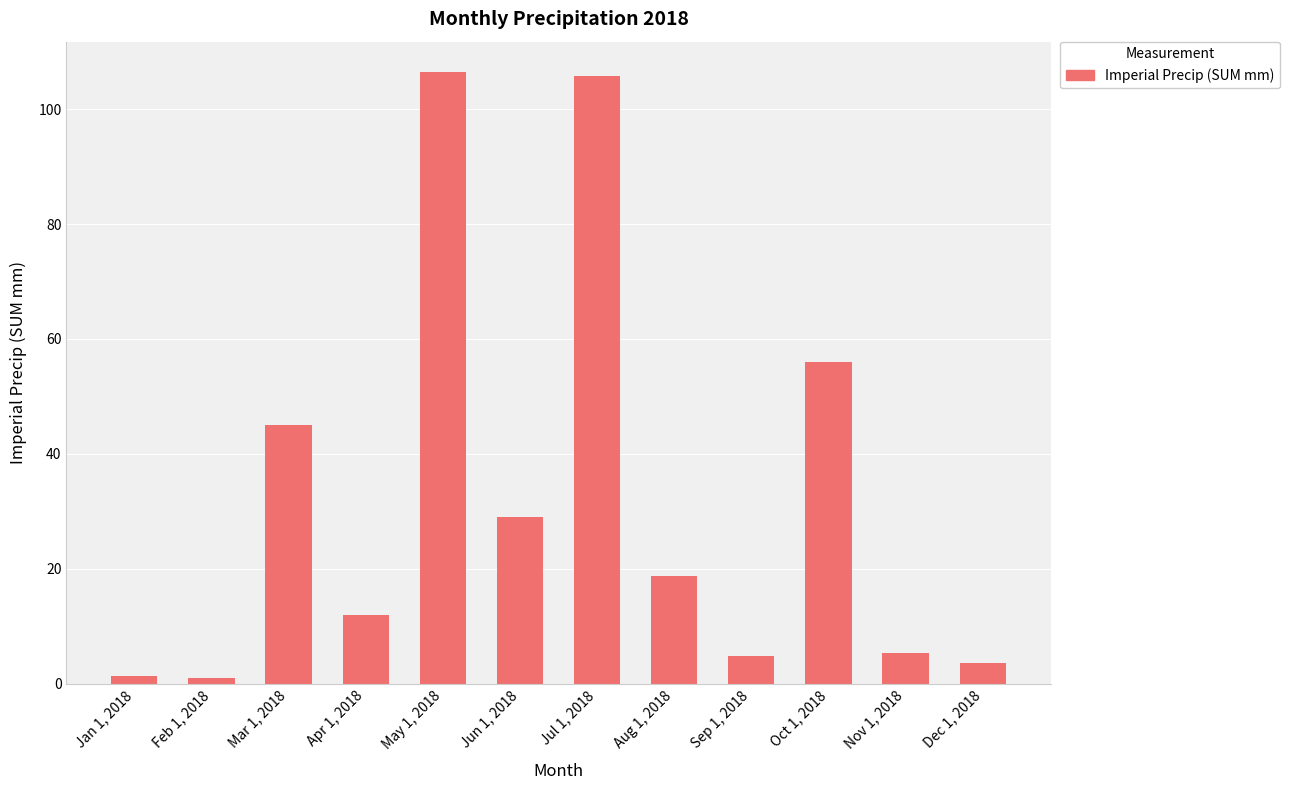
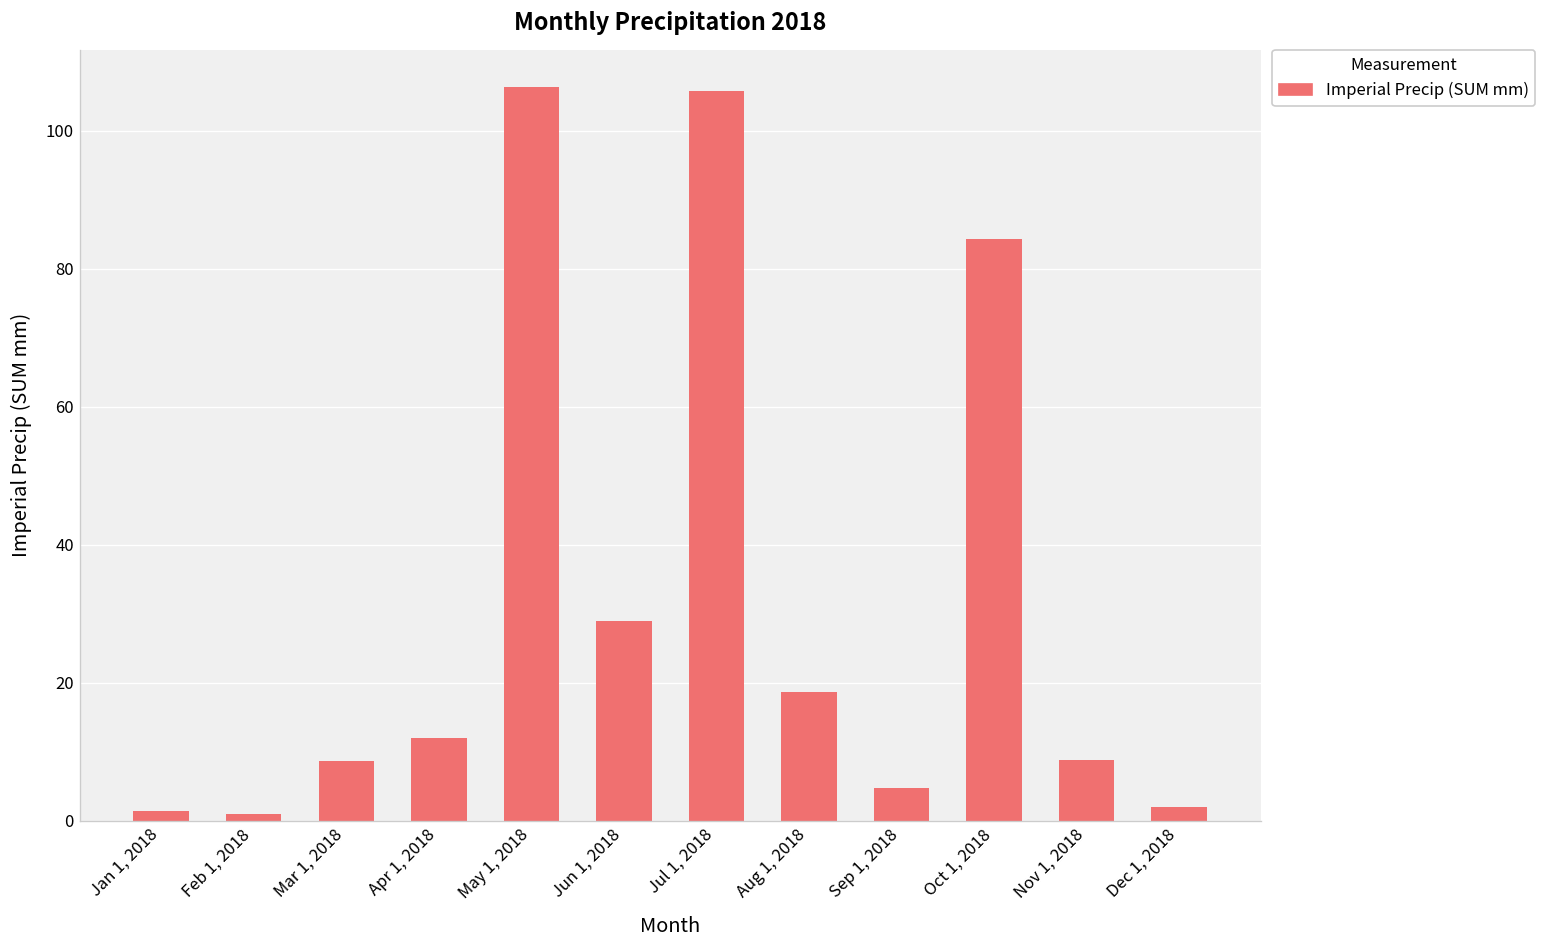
Mar 1, 2018: 45 -> 9
Oct 1, 2018: 56 -> 84
Nov 1, 2018: 5 -> 9
Dec 1, 2018: 4 -> 2
